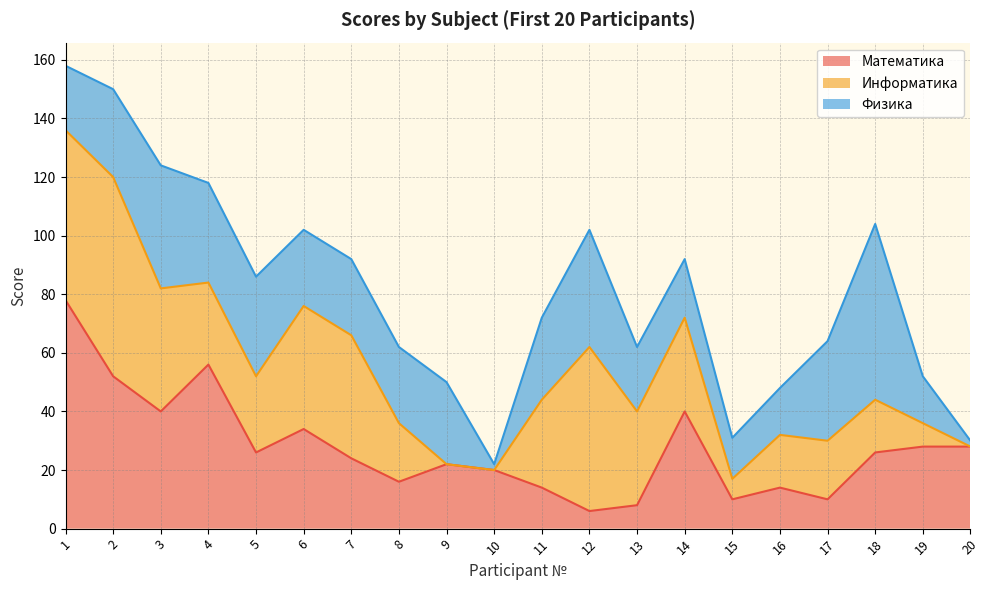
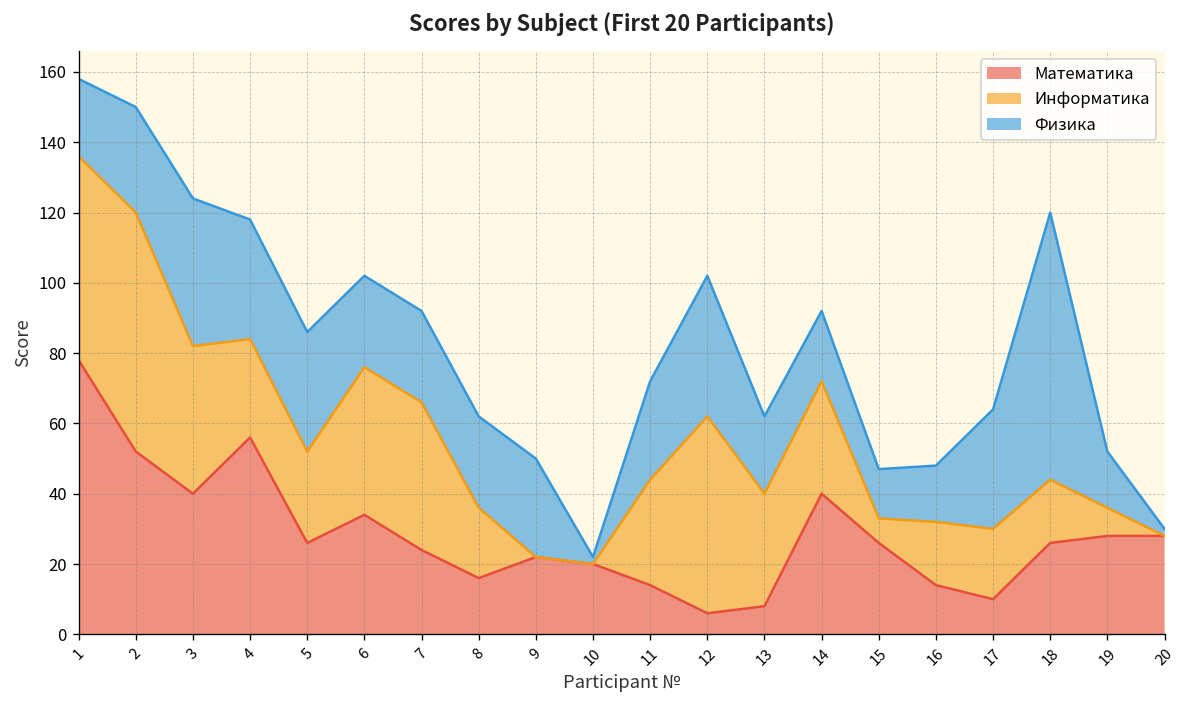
Математика, 15: 10 -> 26
Физика, 18: 60 -> 76
